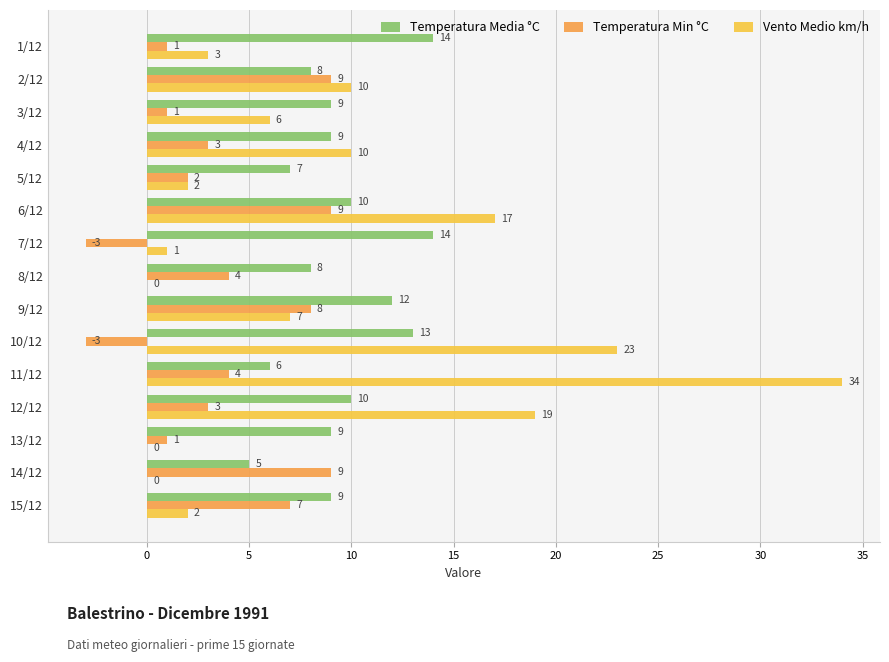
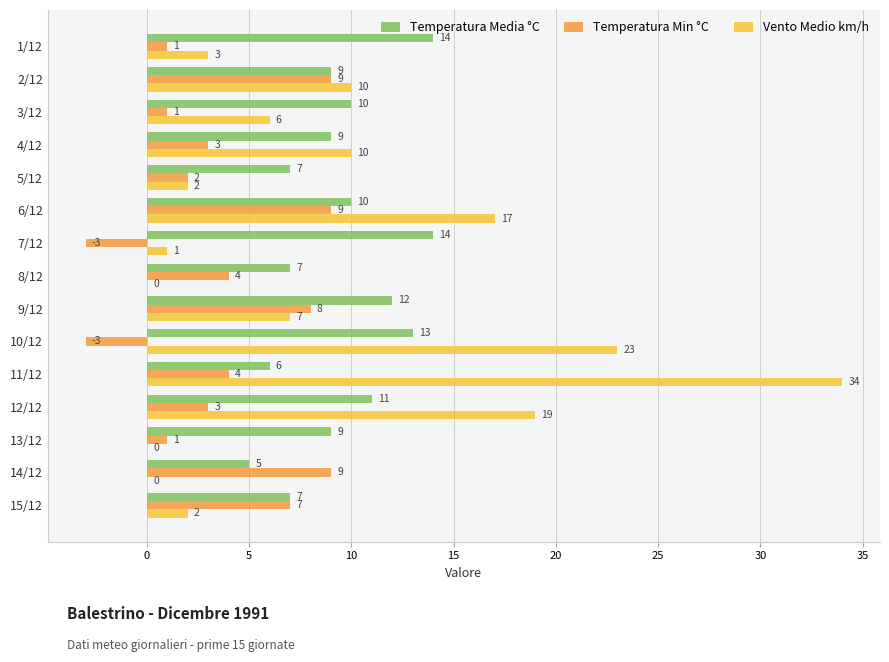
Temperatura Media °C, 2/12: 8 -> 9
Temperatura Media °C, 3/12: 9 -> 10
Temperatura Media °C, 8/12: 8 -> 7
Temperatura Media °C, 12/12: 10 -> 11
Temperatura Media °C, 15/12: 9 -> 7
